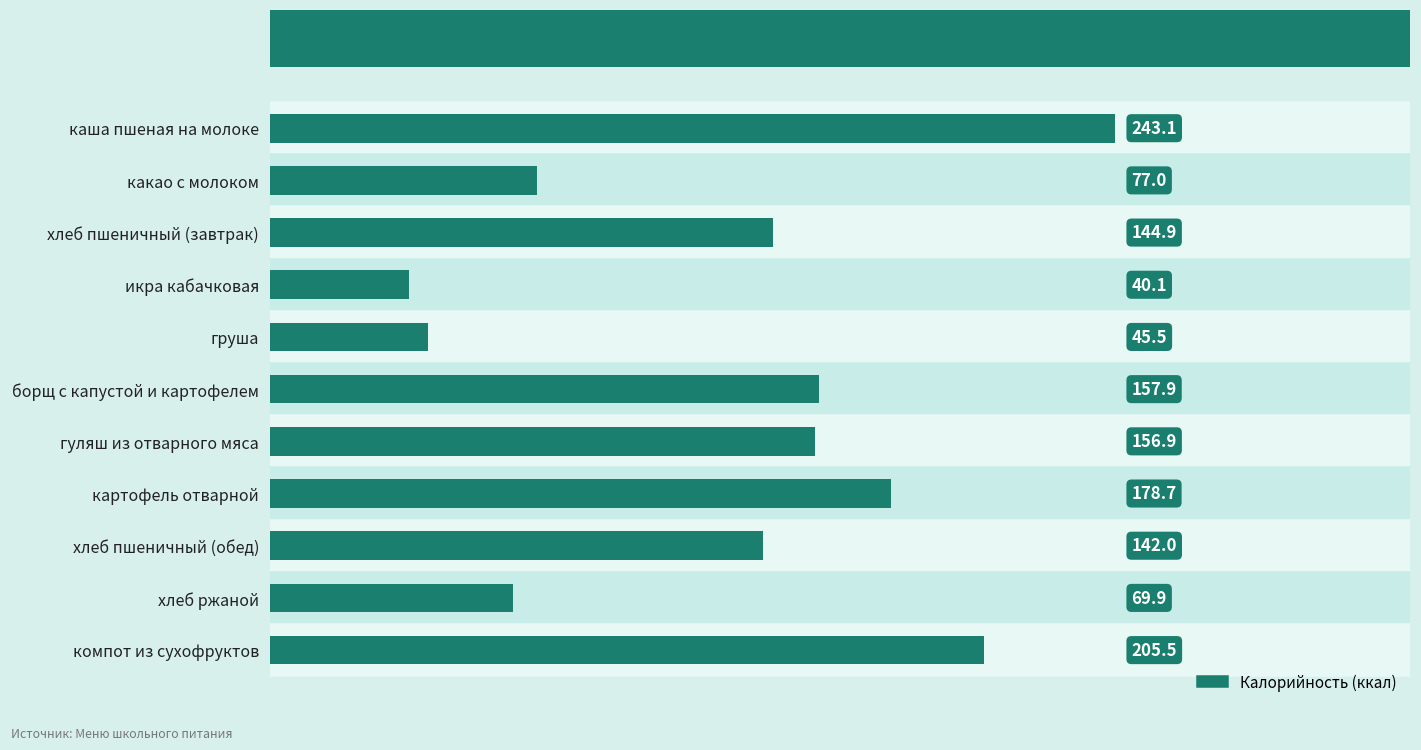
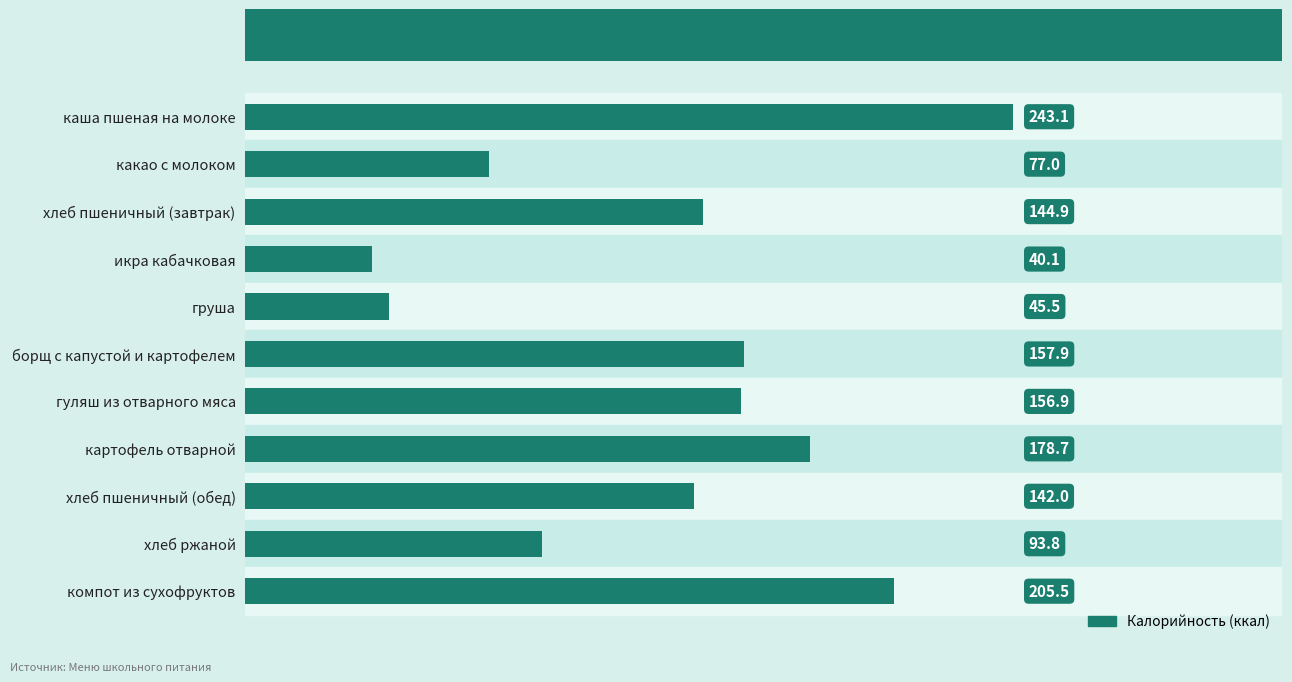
хлеб ржаной: 69.9 -> 93.8
